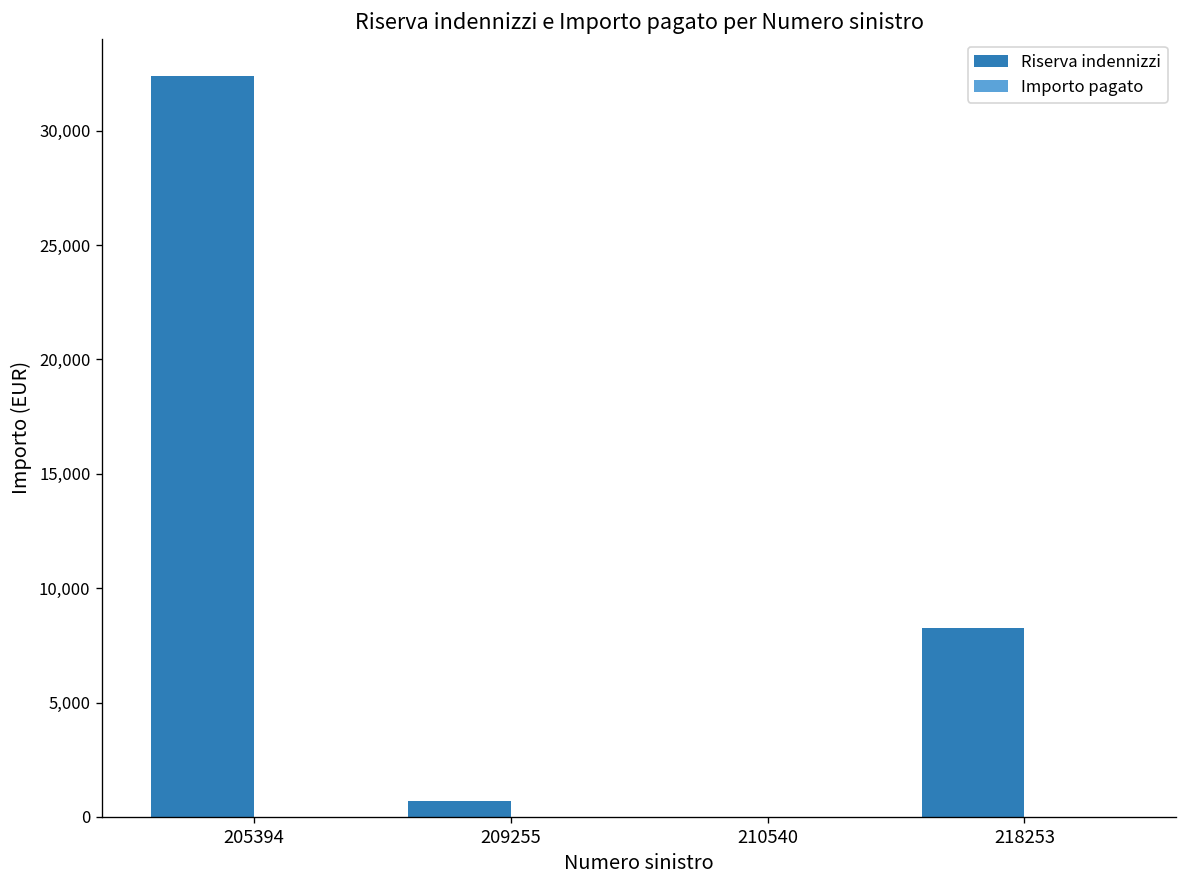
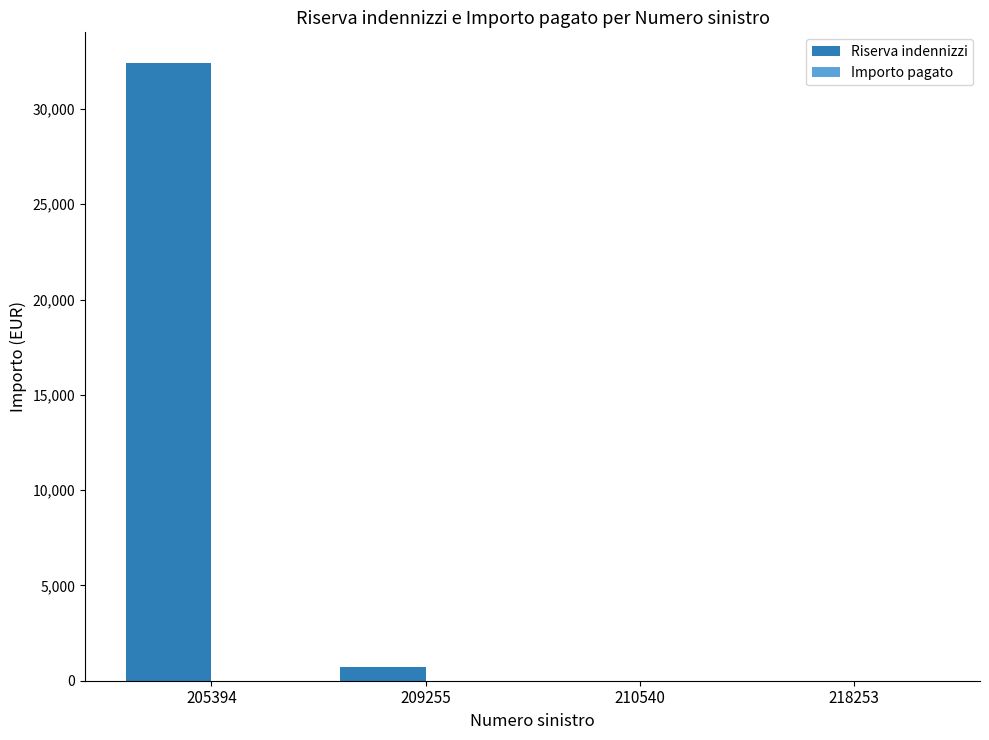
Riserva indennizzi, 218253: 8,300 -> 0
